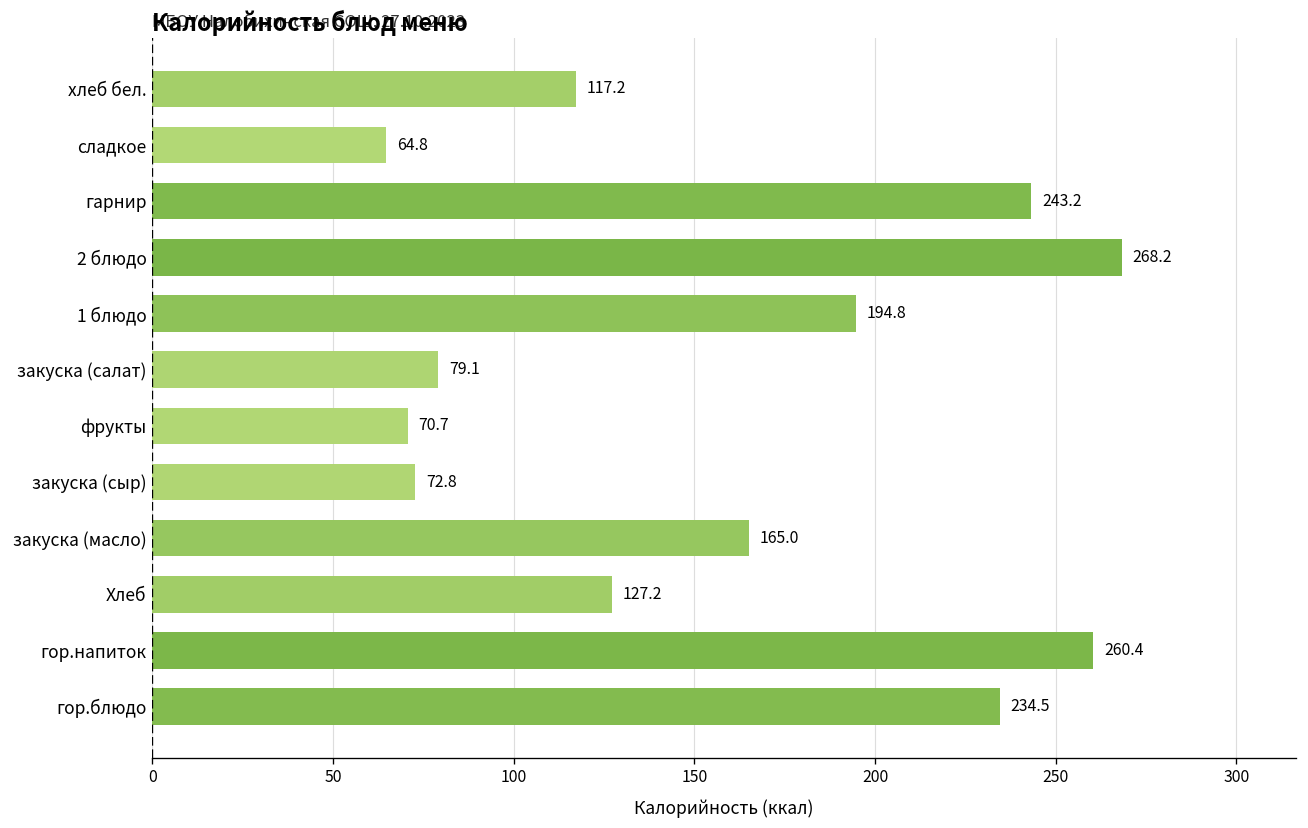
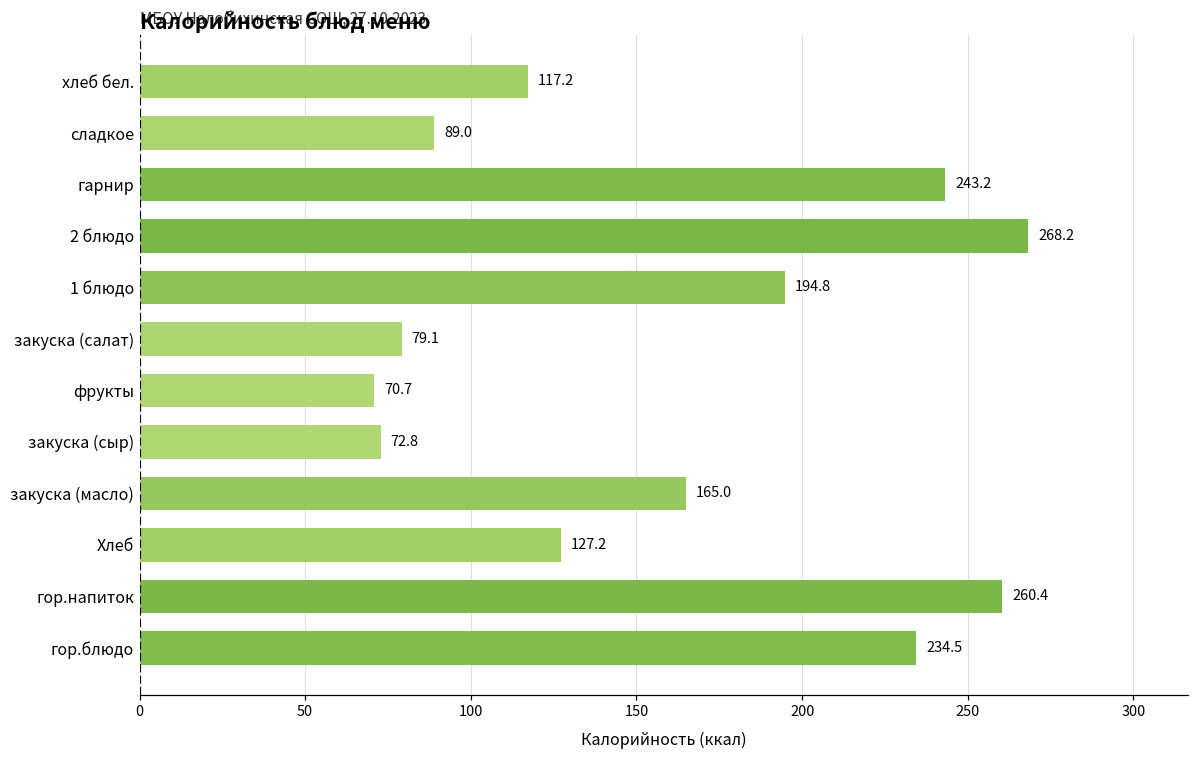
сладкое: 64.8 -> 89.0
